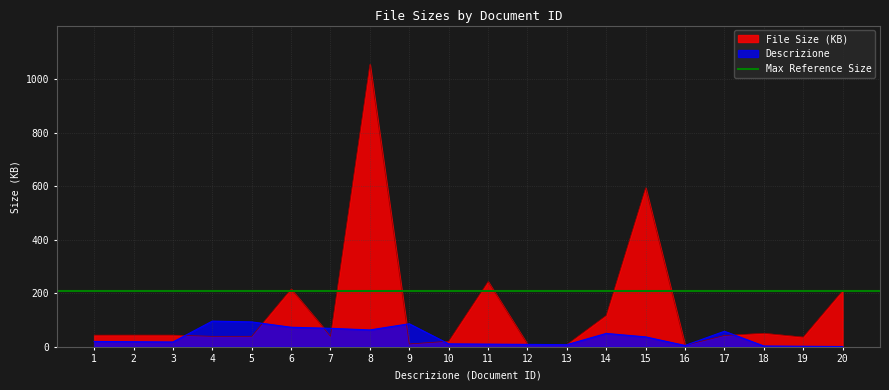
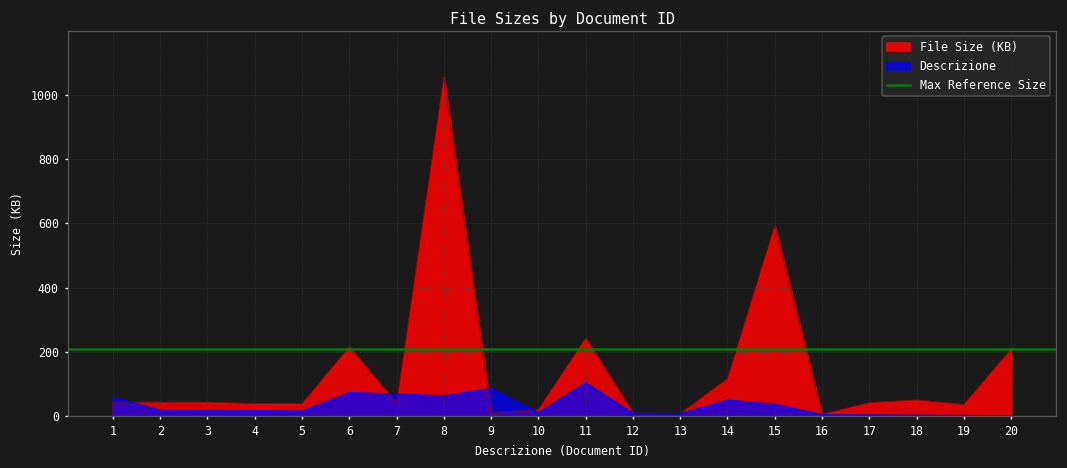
Descrizione, 1: 20 -> 60
Descrizione, 4: 100 -> 20
Descrizione, 5: 90 -> 20
Descrizione, 11: 10 -> 100
Descrizione, 17: 60 -> 0
